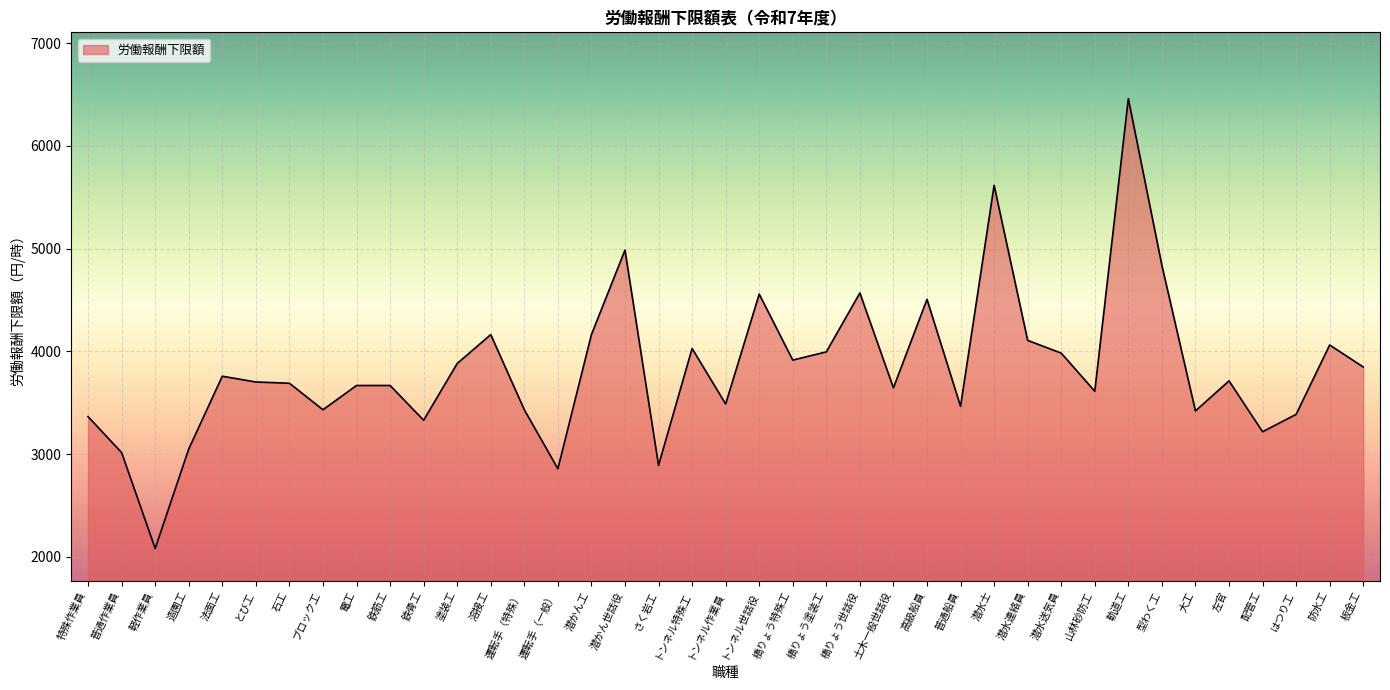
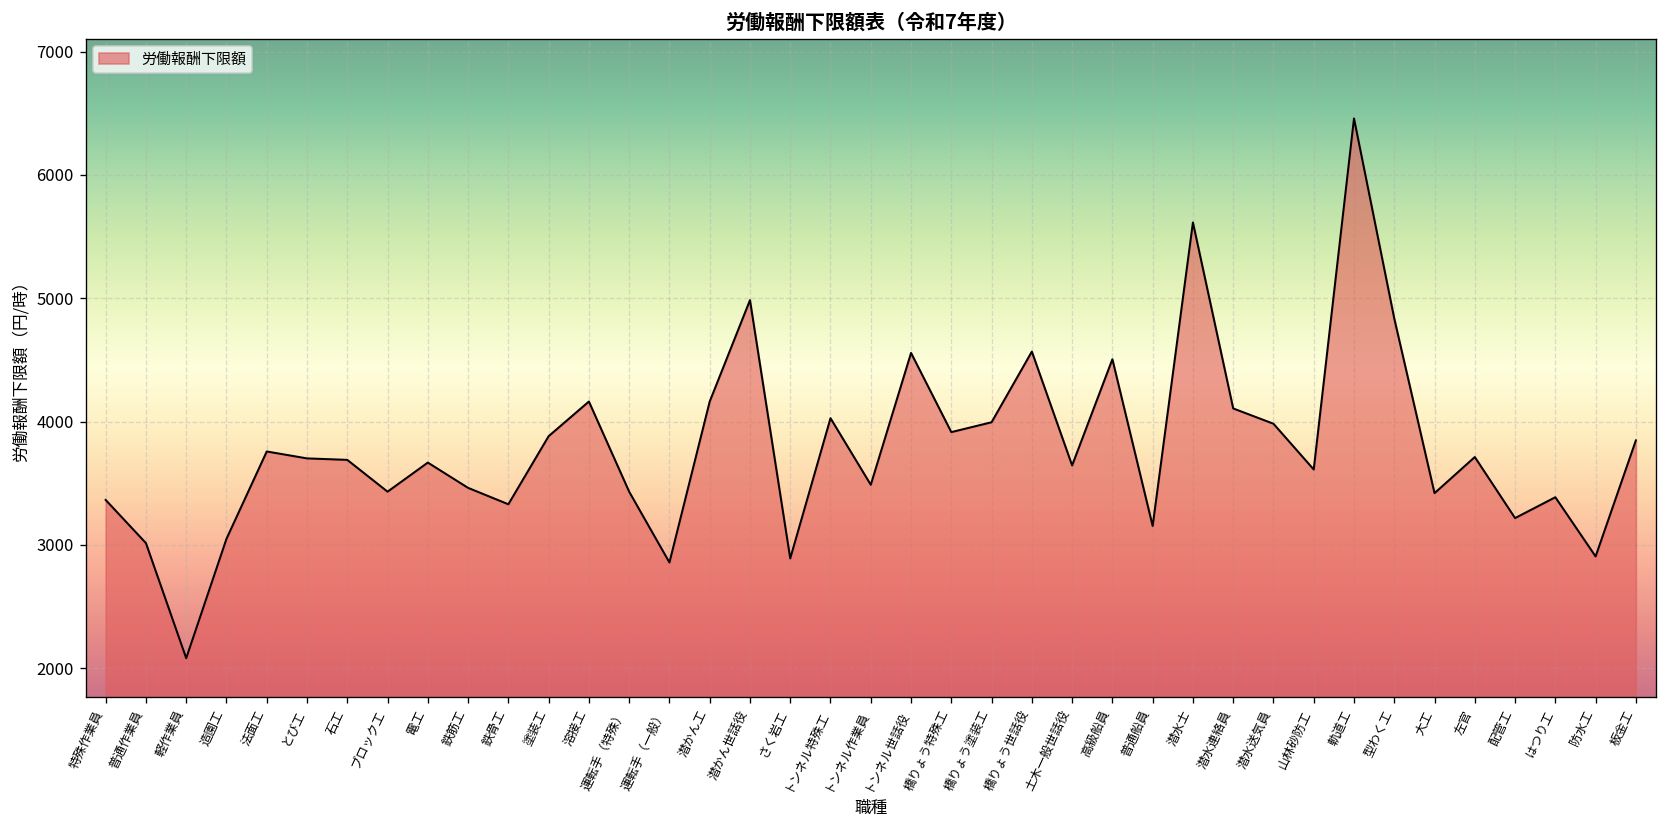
鉄筋工: 3670 -> 3460
普通船員: 3470 -> 3150
防水工: 4060 -> 2910
